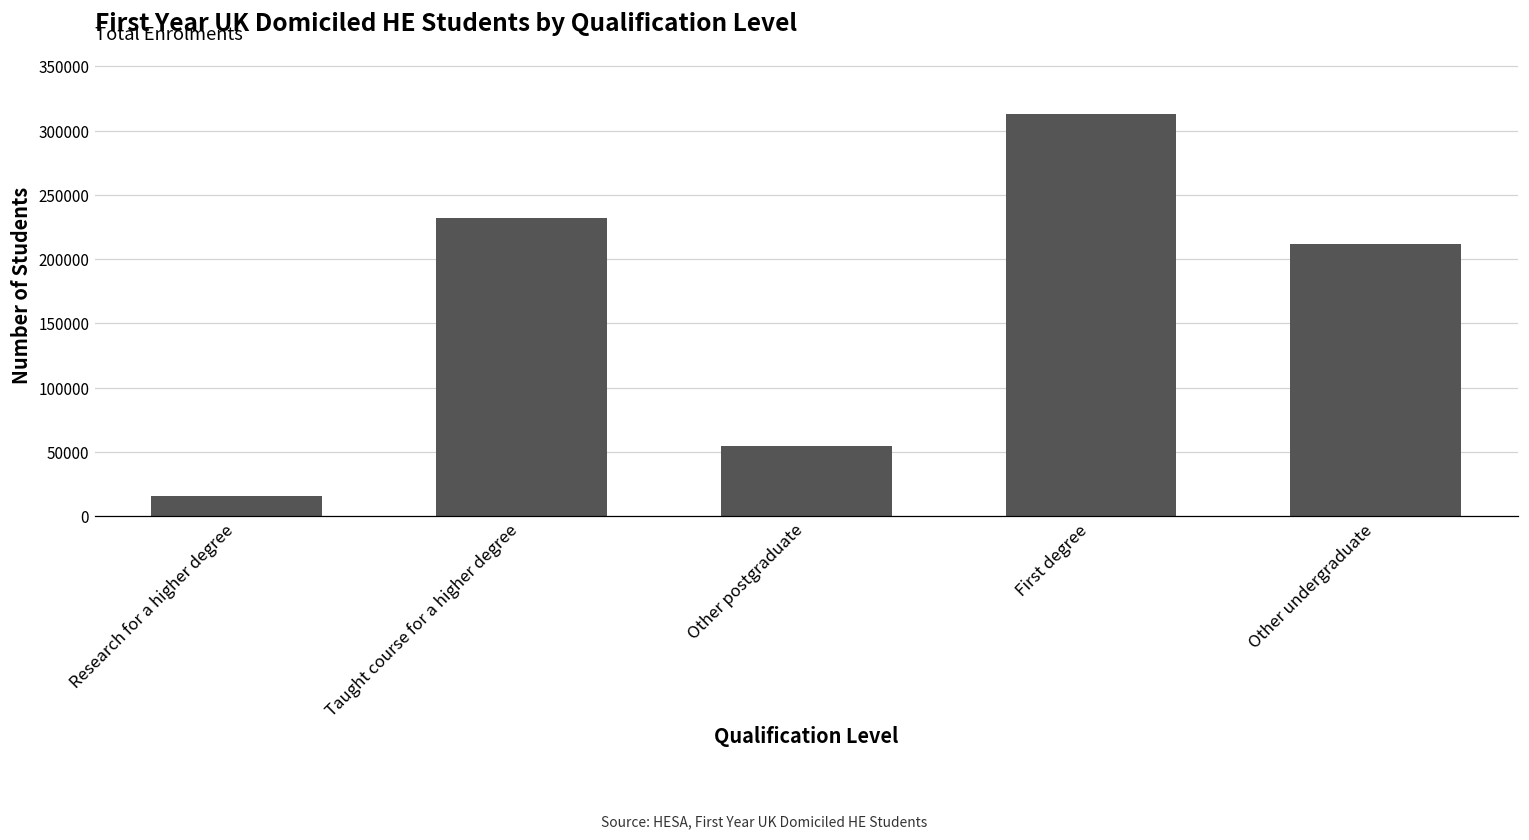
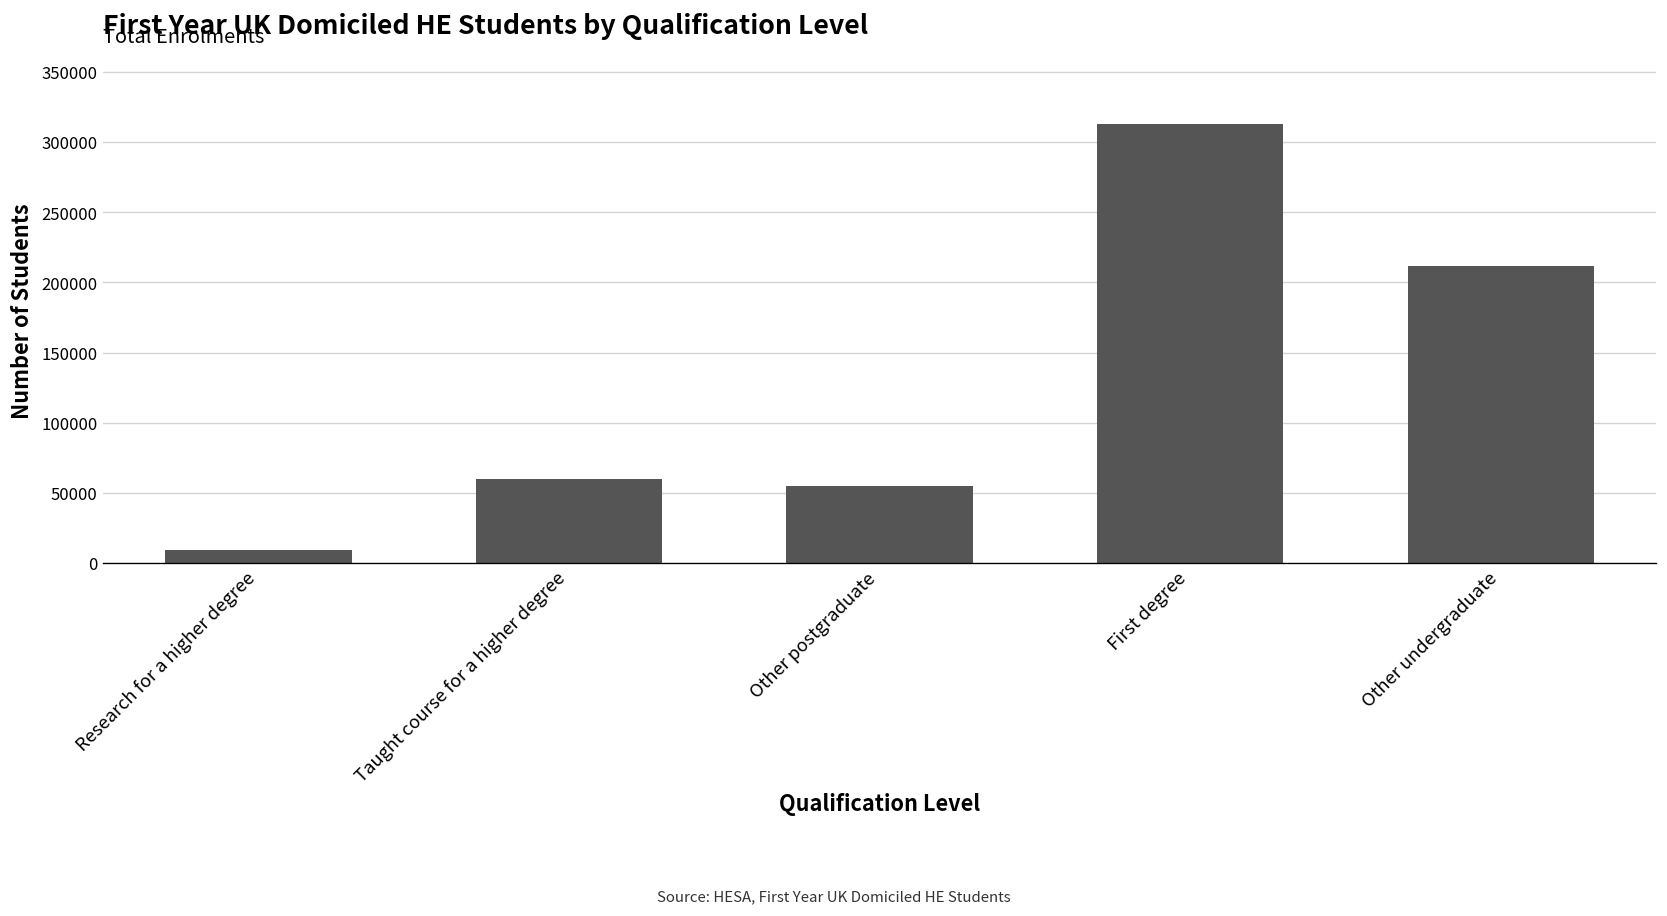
Research for a higher degree: 16000 -> 9000
Taught course for a higher degree: 232000 -> 60000
